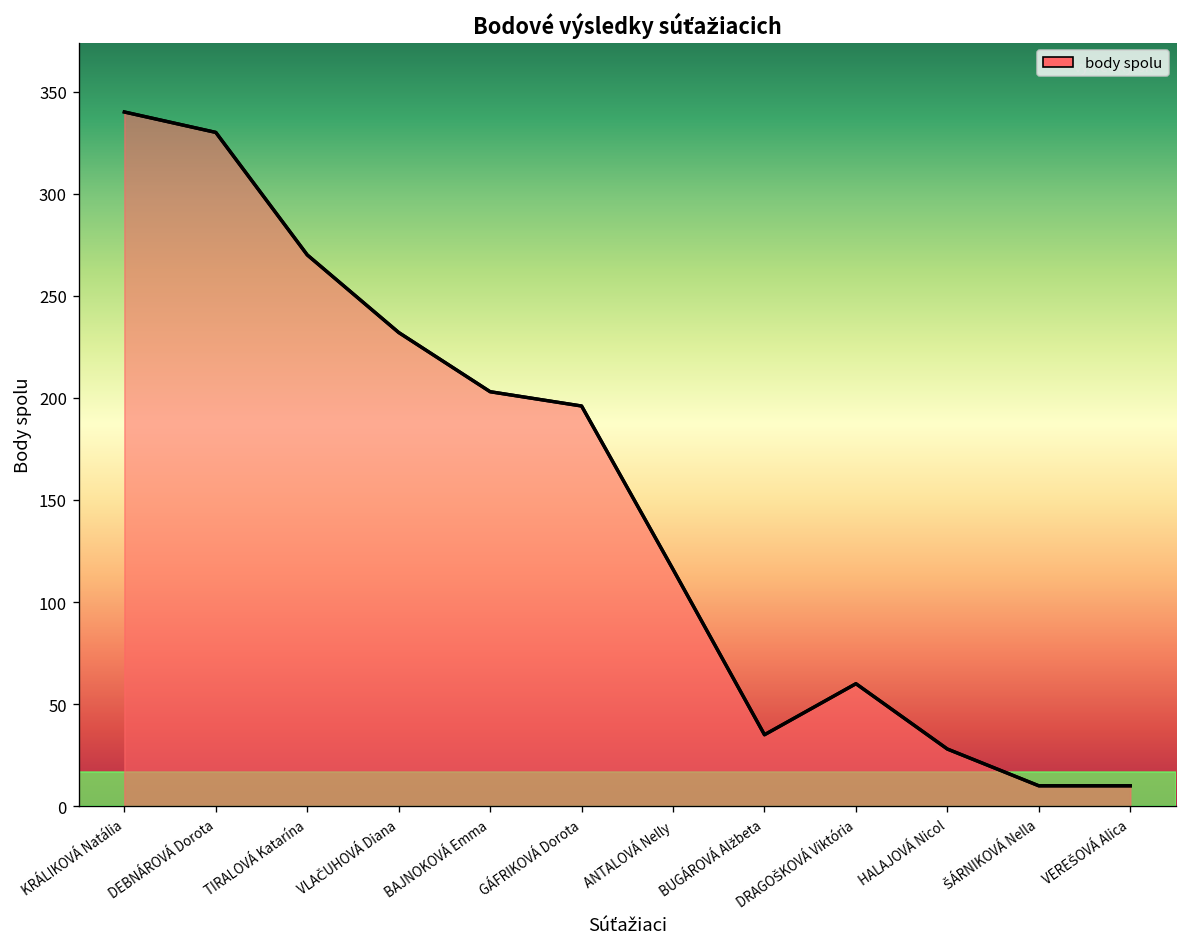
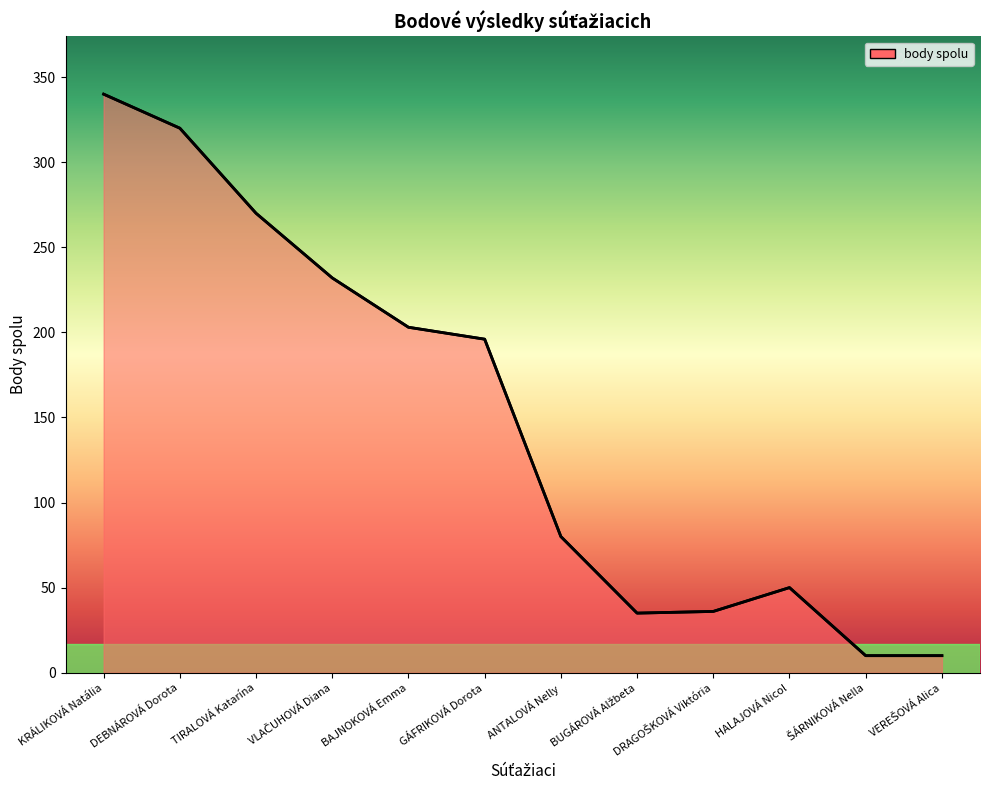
DEBNÁROVÁ Dorota: 330 -> 320
ANTALOVÁ Nelly: 116 -> 80
DRAGOŠKOVÁ Viktória: 60 -> 36
HALAJOVÁ Nicol: 28 -> 50
